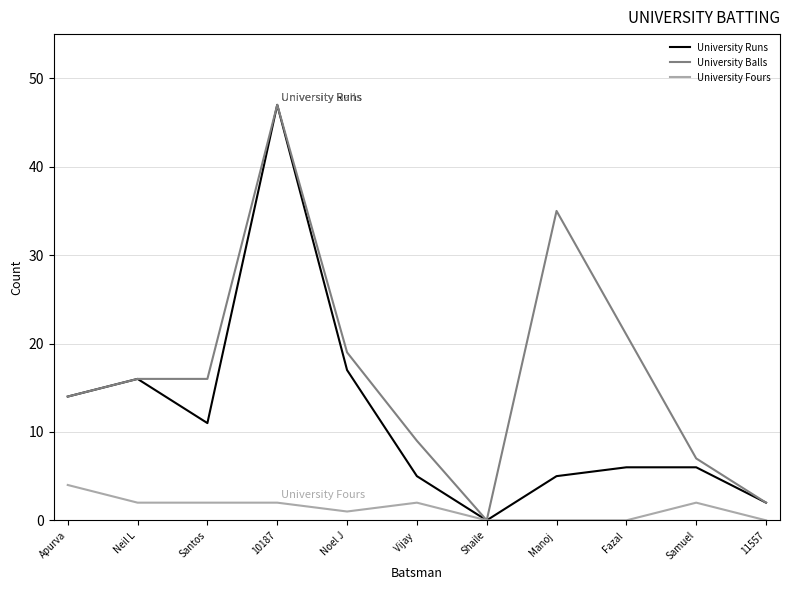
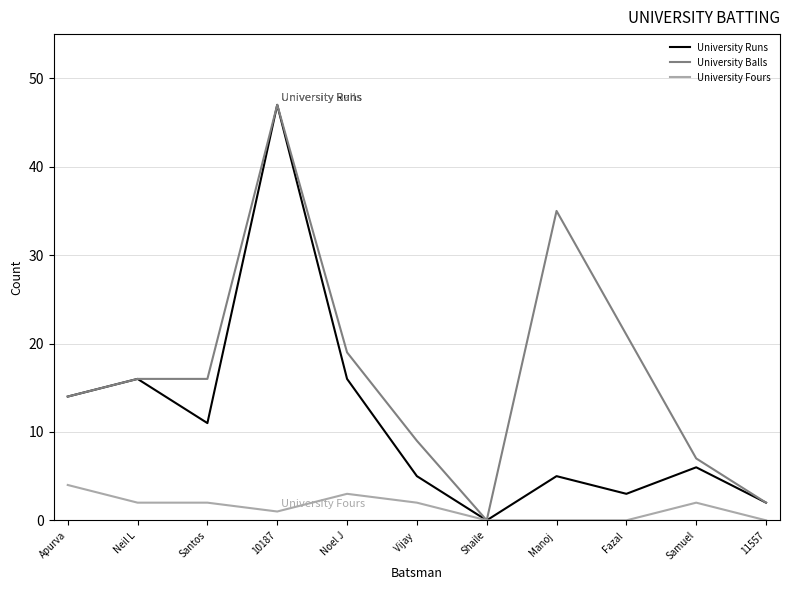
University Fours, 10187: 2 -> 1
University Runs, Noel J: 17 -> 16
University Fours, Noel J: 1 -> 3
University Runs, Fazal: 6 -> 3
